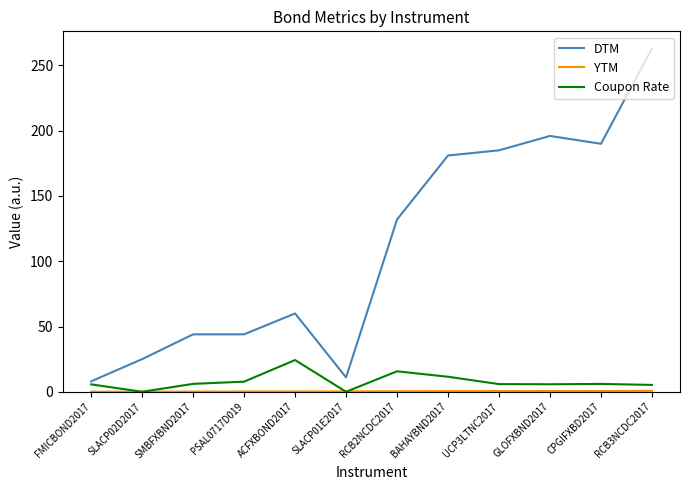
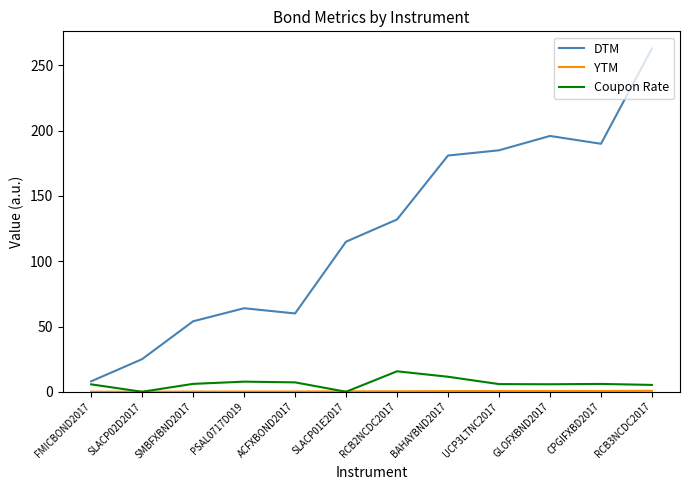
DTM, SMBFXBND2017: 44 -> 54
DTM, PSAL0717D019: 44 -> 64
Coupon Rate, ACFXBOND2017: 24 -> 7
DTM, SLACP01E2017: 11 -> 115
